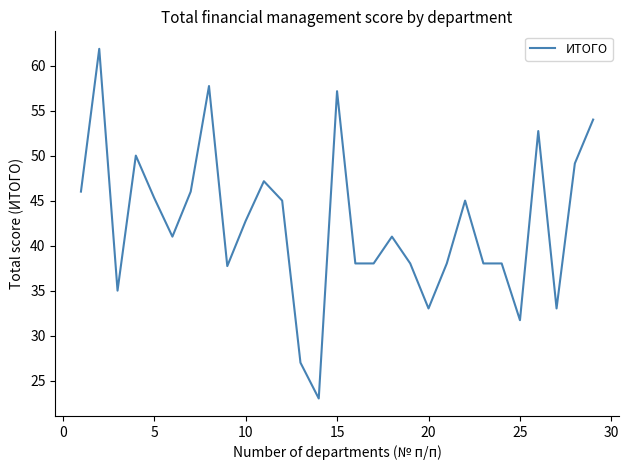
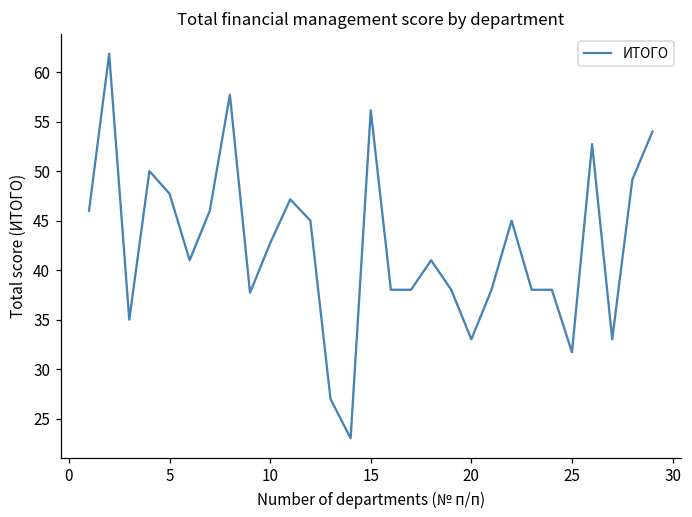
5: 45 -> 48
15: 57 -> 56
